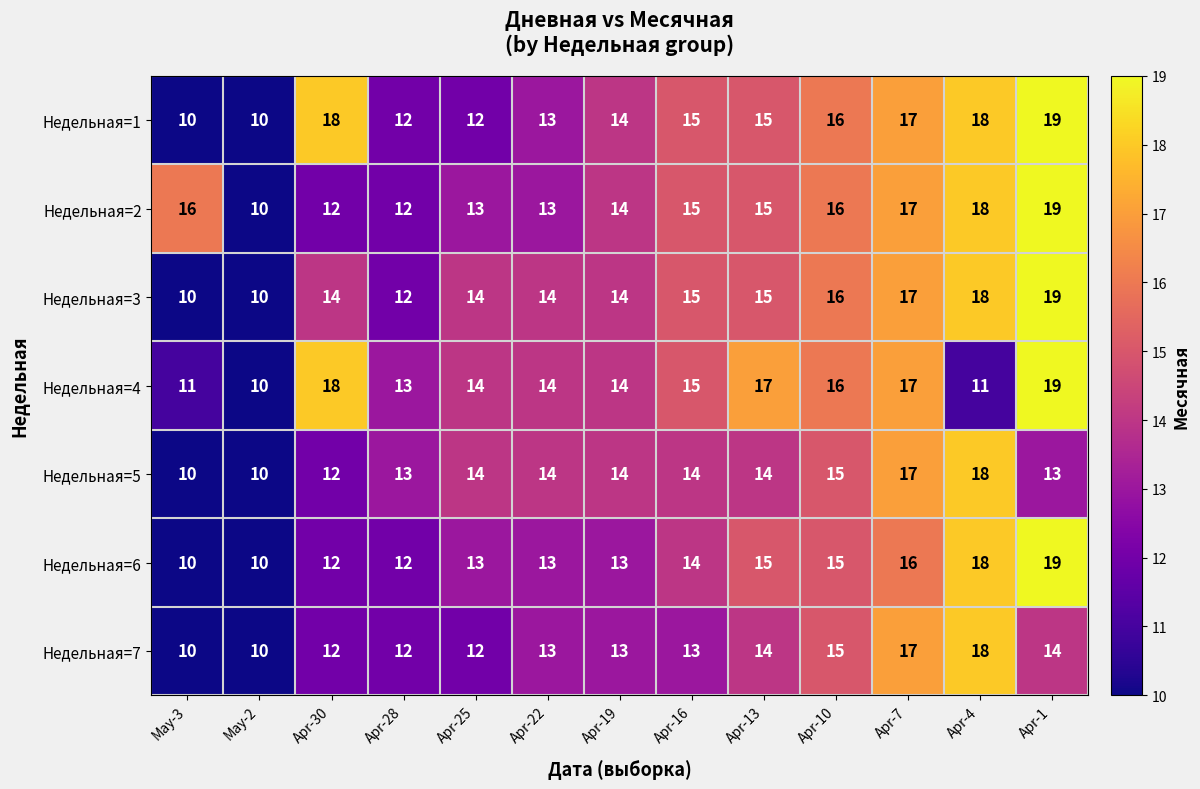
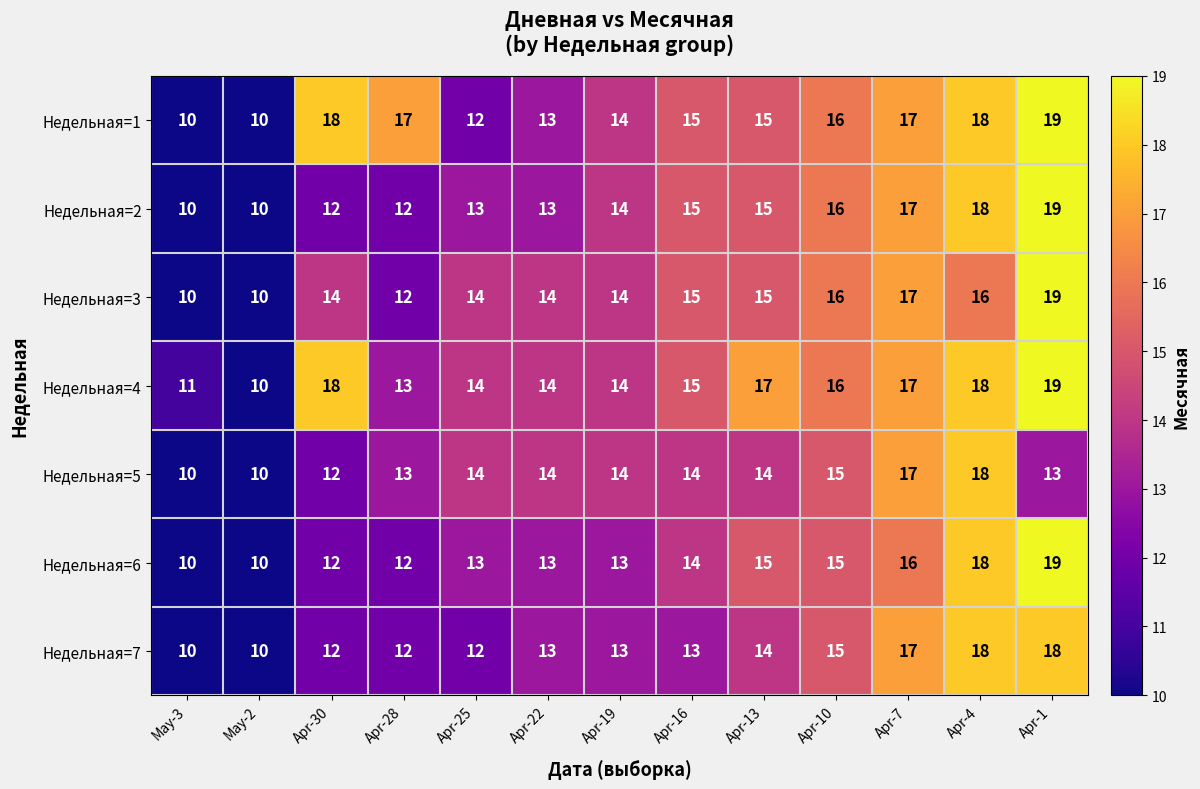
Недельная=1, Apr-28: 12 -> 17
Недельная=2, May-3: 16 -> 10
Недельная=3, Apr-4: 18 -> 16
Недельная=4, Apr-4: 11 -> 18
Недельная=7, Apr-1: 14 -> 18
